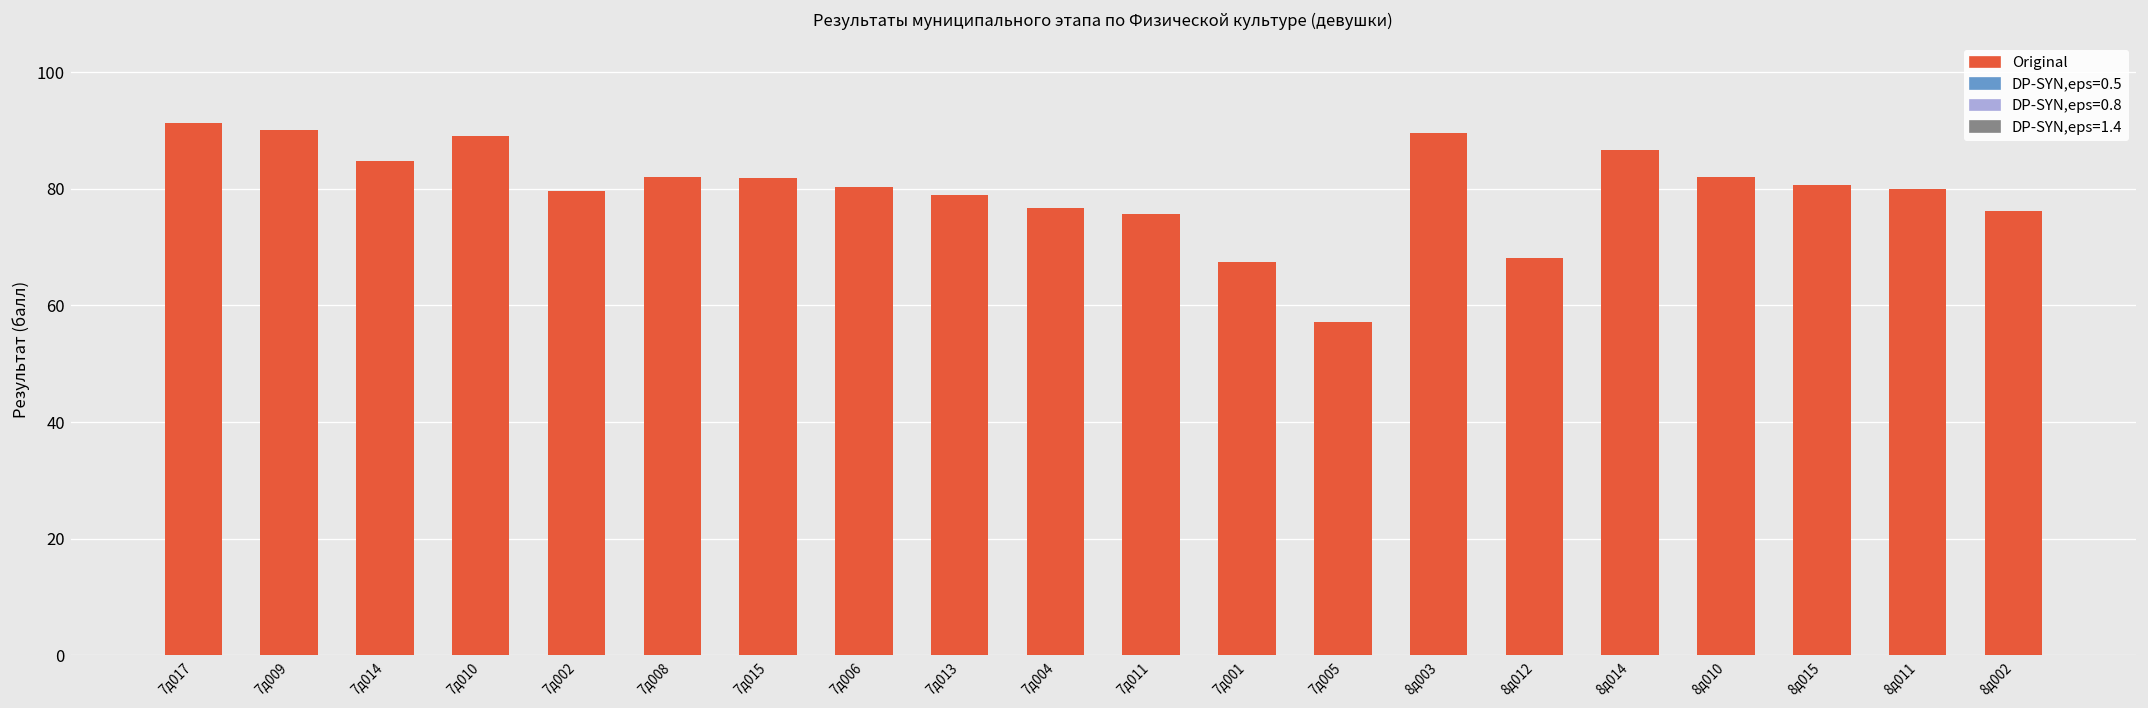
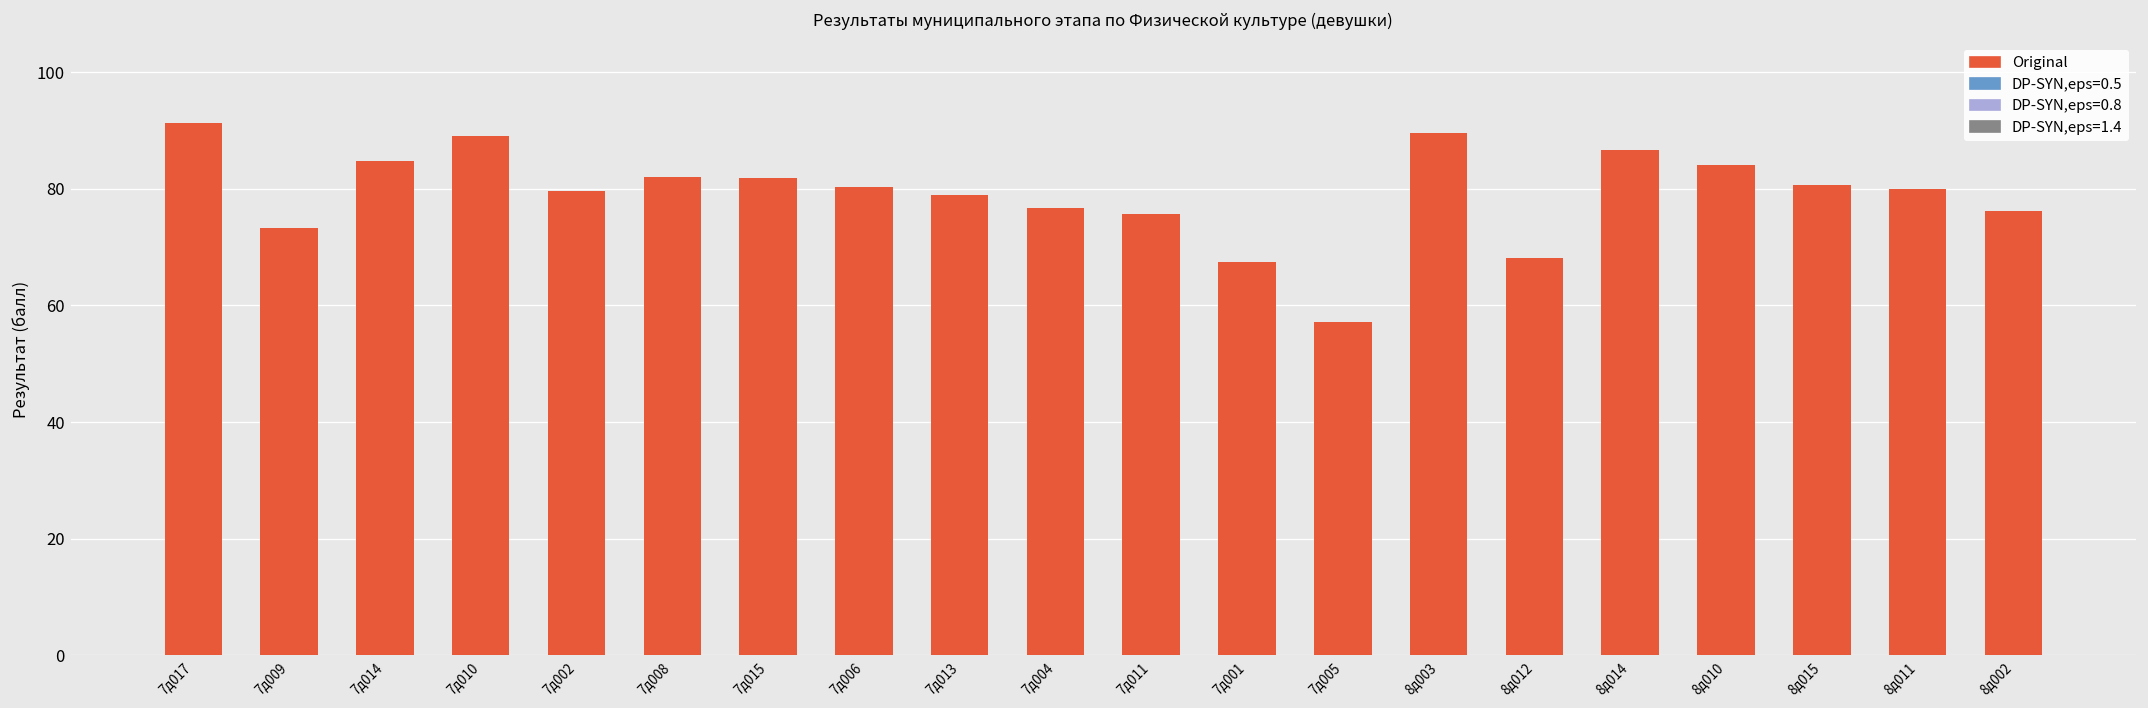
7д009: 90 -> 73
8д010: 82 -> 84
